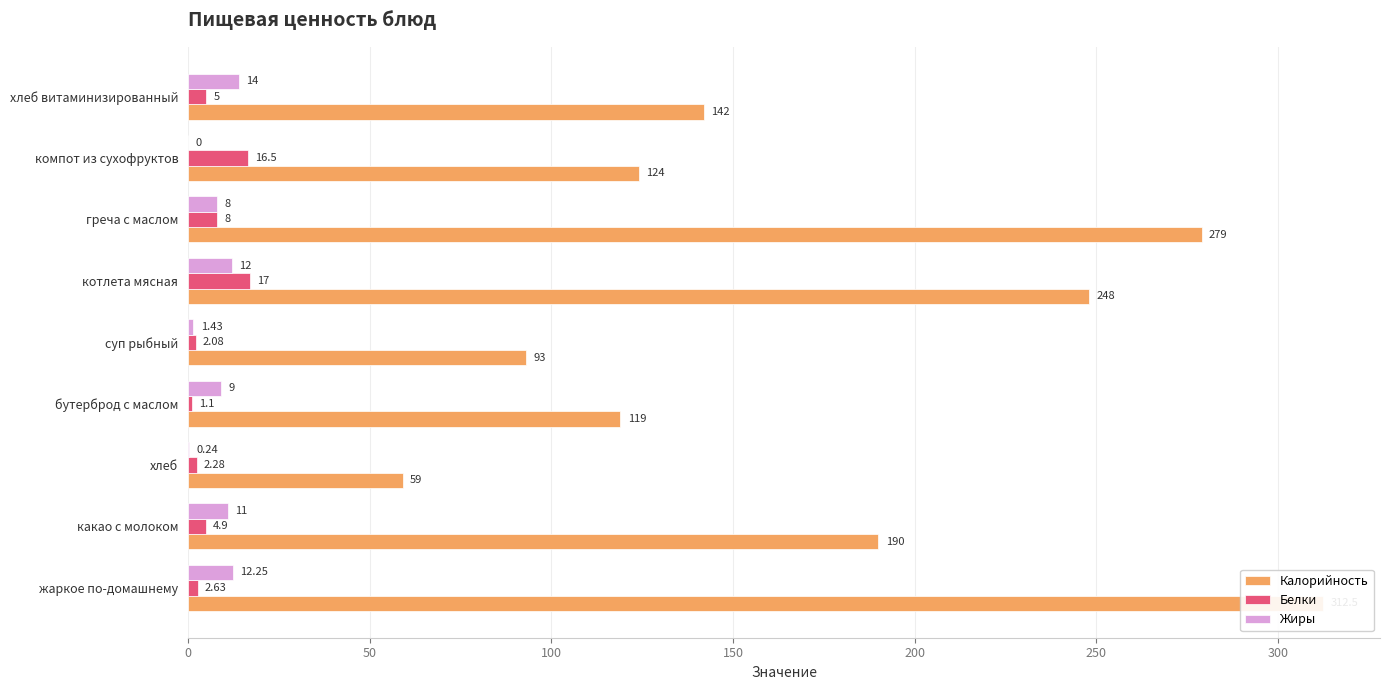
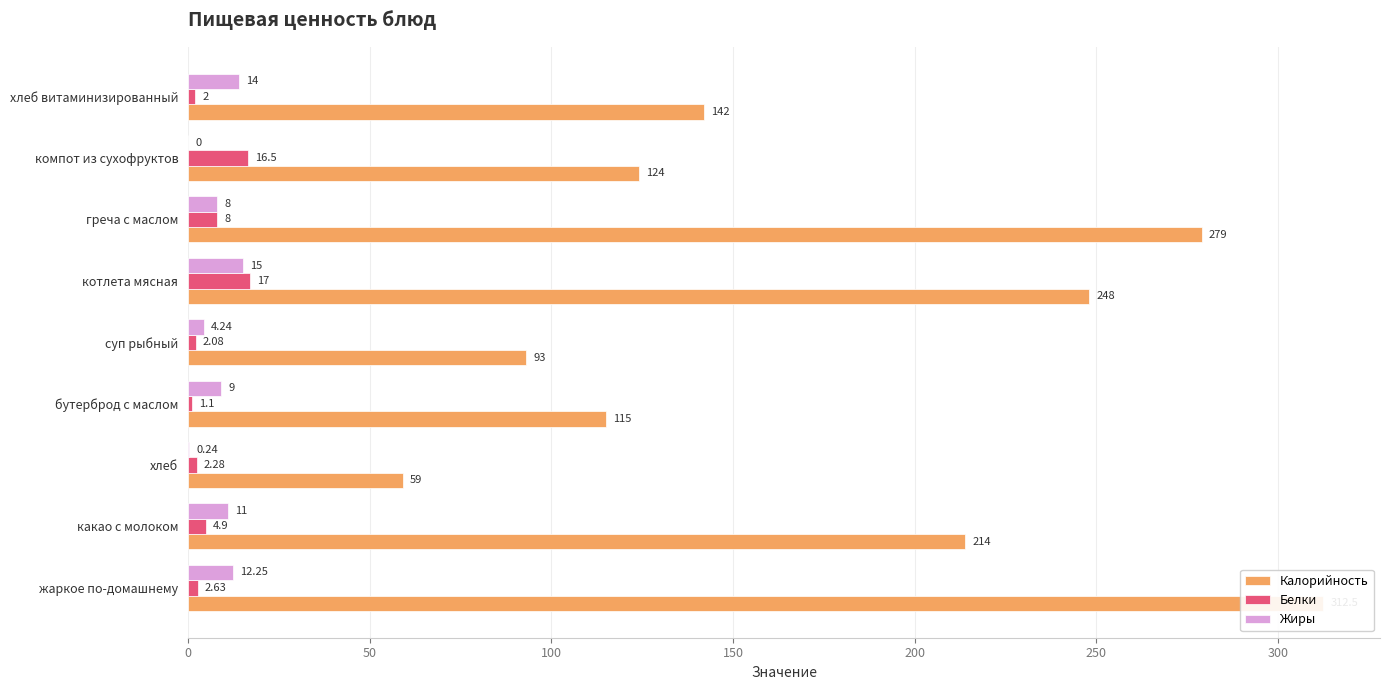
Белки, хлеб витаминизированный: 5 -> 2
Жиры, котлета мясная: 12 -> 15
Жиры, суп рыбный: 1.43 -> 4.24
Калорийность, бутерброд с маслом: 119 -> 115
Калорийность, какао с молоком: 190 -> 214
